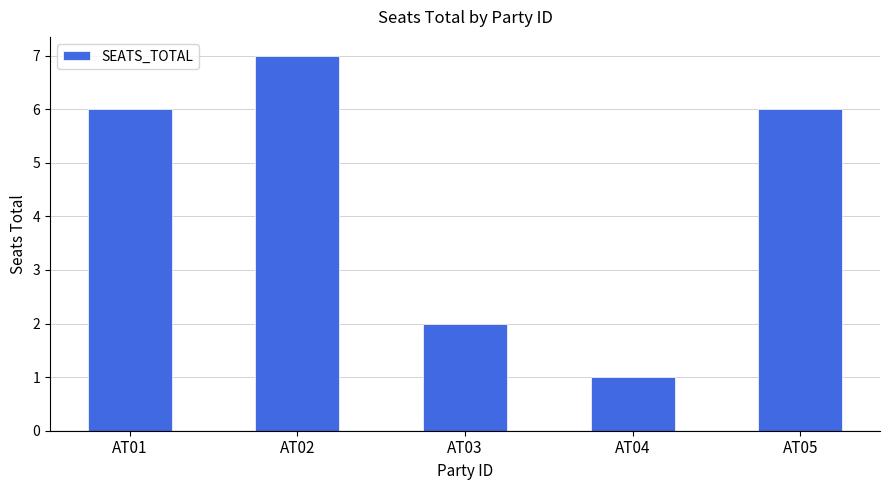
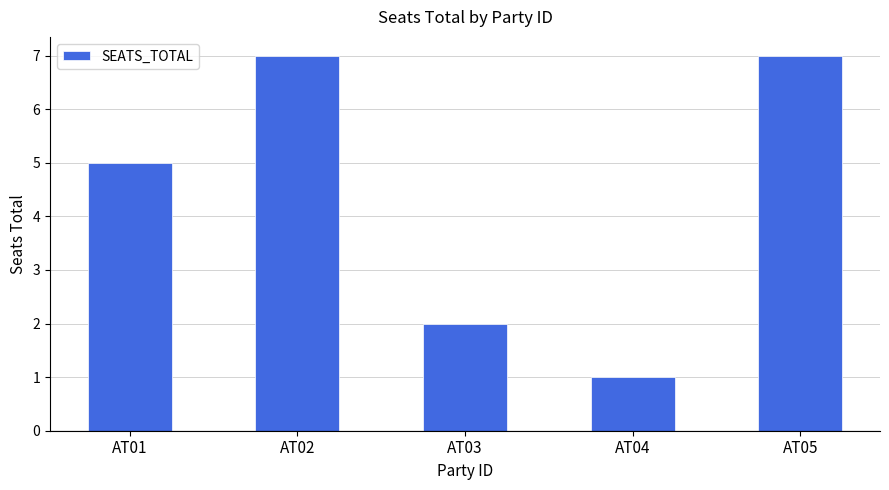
AT01: 6 -> 5
AT05: 6 -> 7
